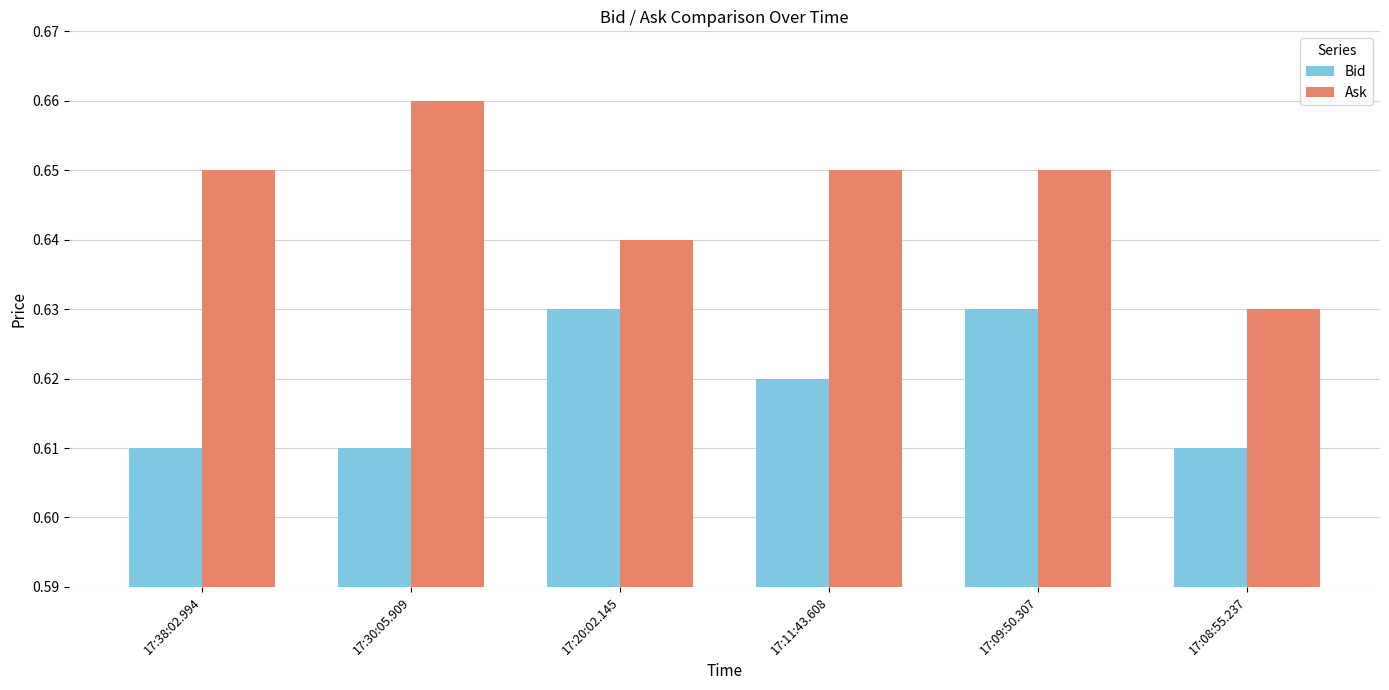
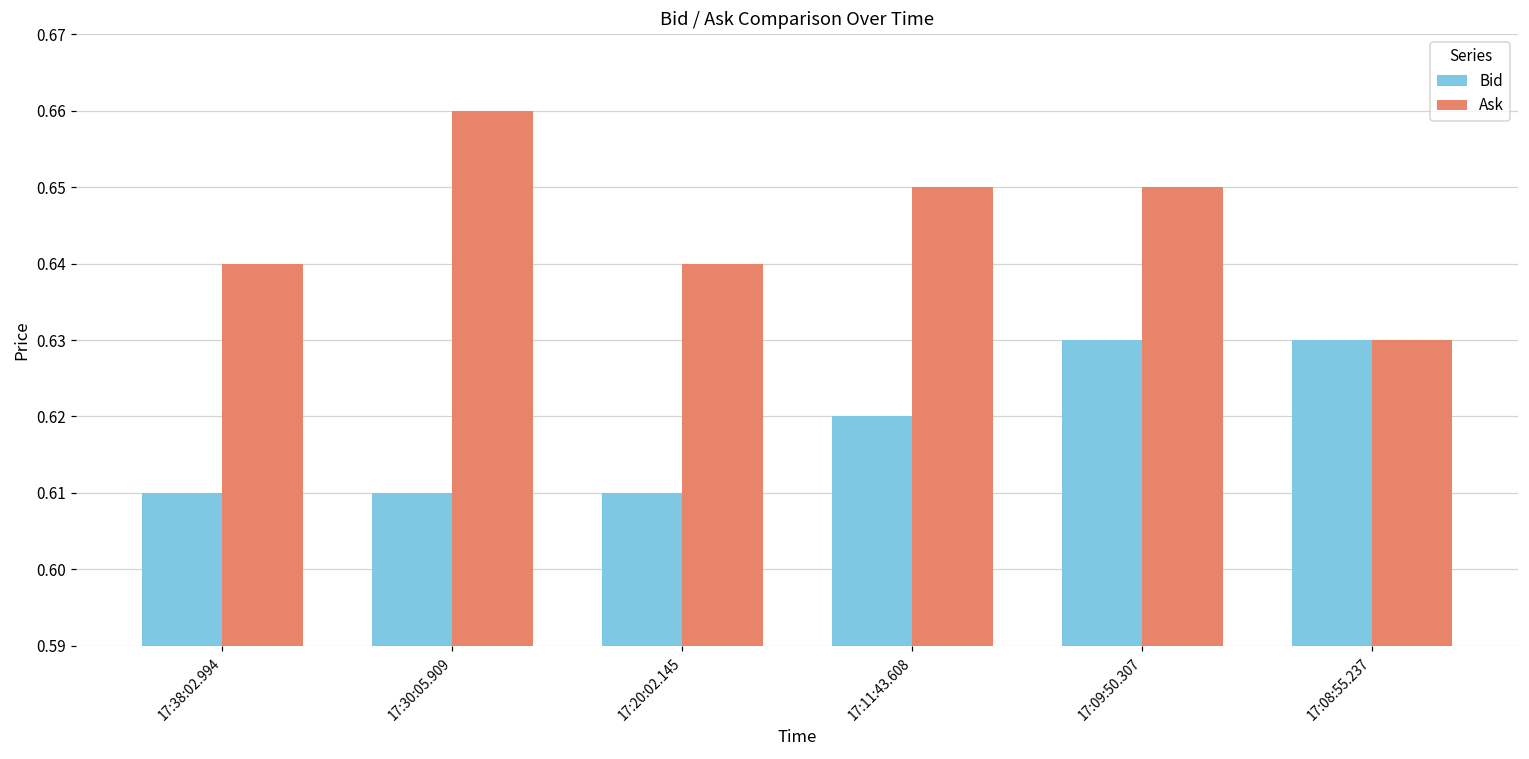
Ask, 17:38:02.994: 0.65 -> 0.64
Bid, 17:20:02.145: 0.63 -> 0.61
Bid, 17:08:55.237: 0.61 -> 0.63
